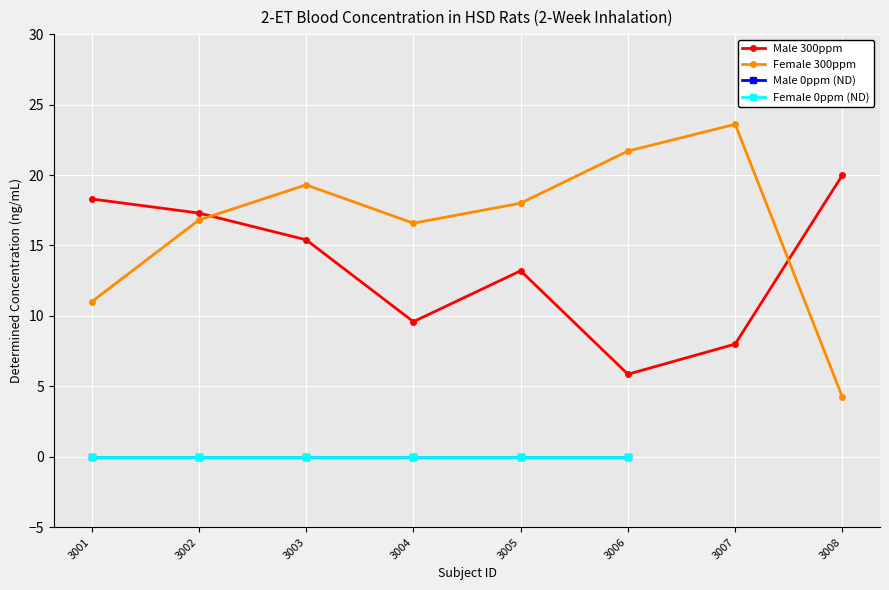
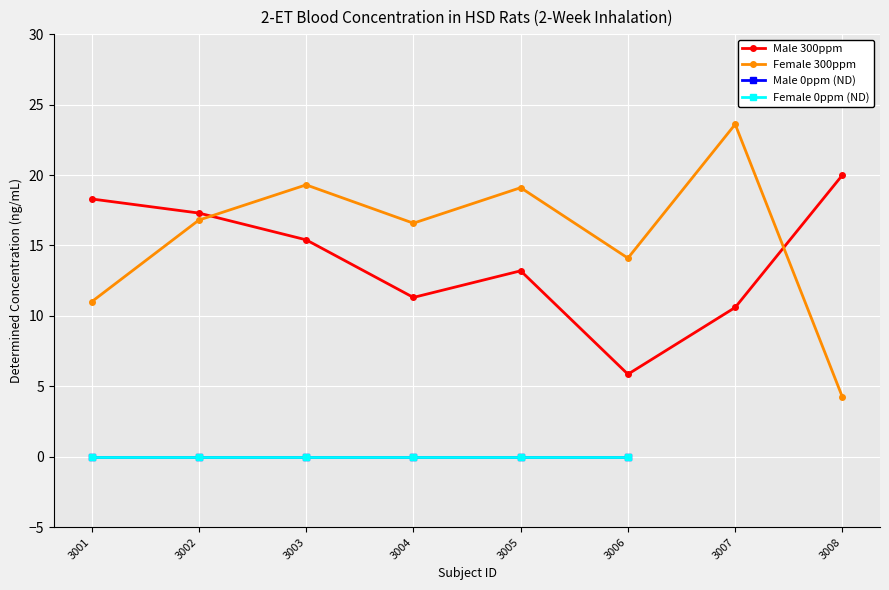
Male 300ppm, 3004: 9.6 -> 11.3
Female 300ppm, 3005: 18.0 -> 19.1
Female 300ppm, 3006: 21.7 -> 14.1
Male 300ppm, 3007: 8.0 -> 10.6
